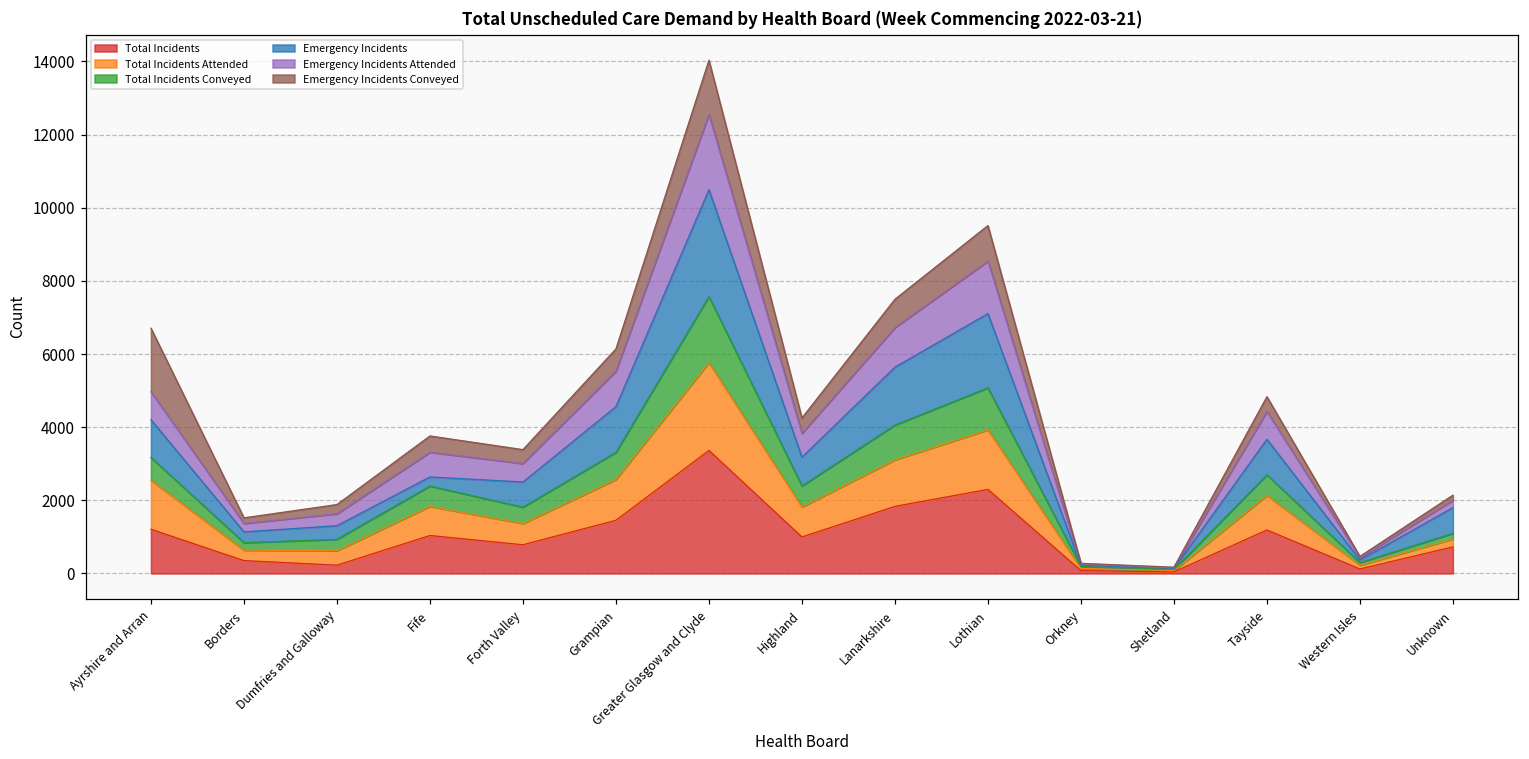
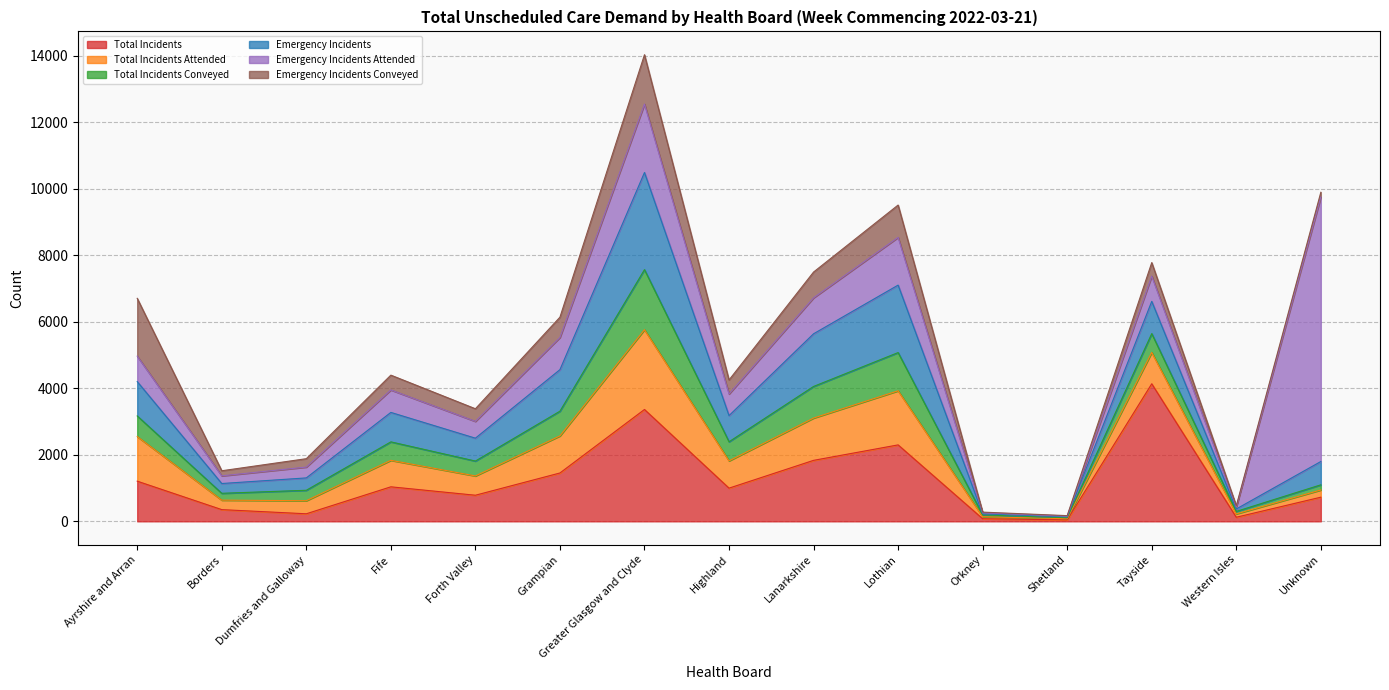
Emergency Incidents, Fife: 200 -> 900
Total Incidents, Tayside: 1200 -> 4100
Emergency Incidents Attended, Unknown: 200 -> 8000
